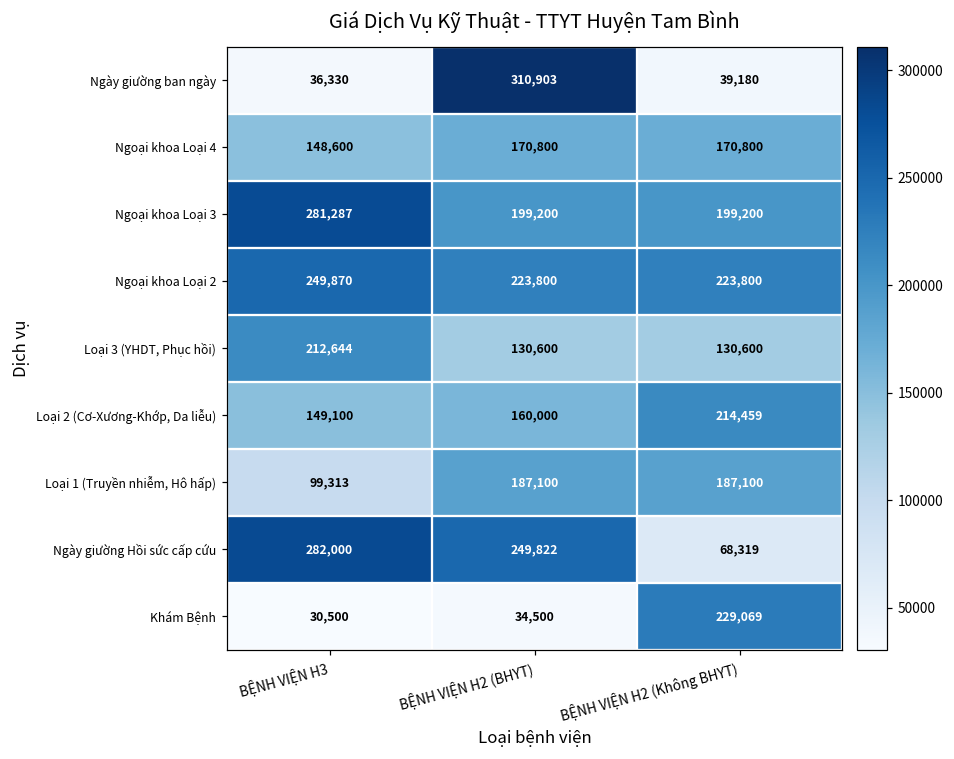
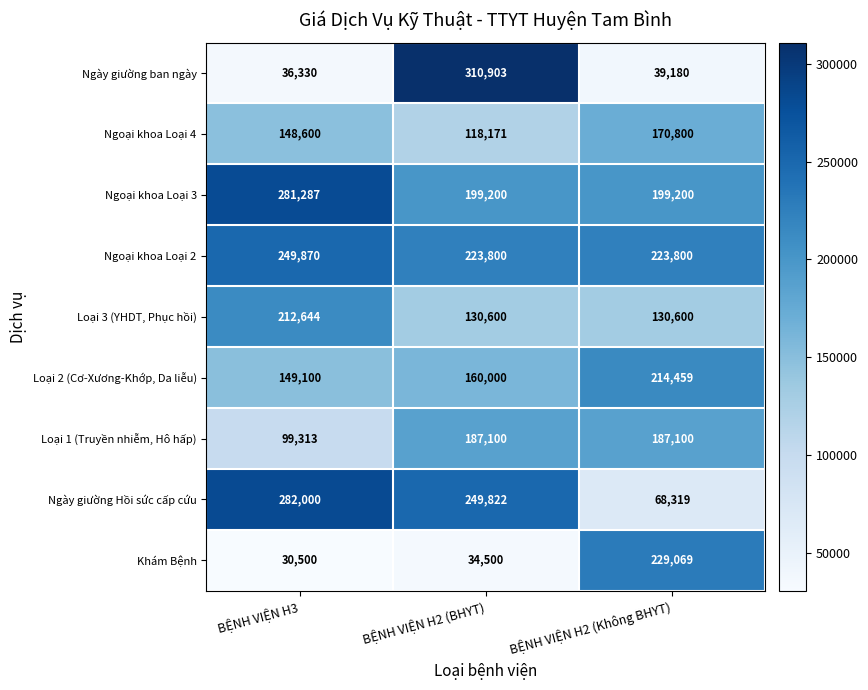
Ngoại khoa Loại 4, BỆNH VIỆN H2 (BHYT): 170,800 -> 118,171
